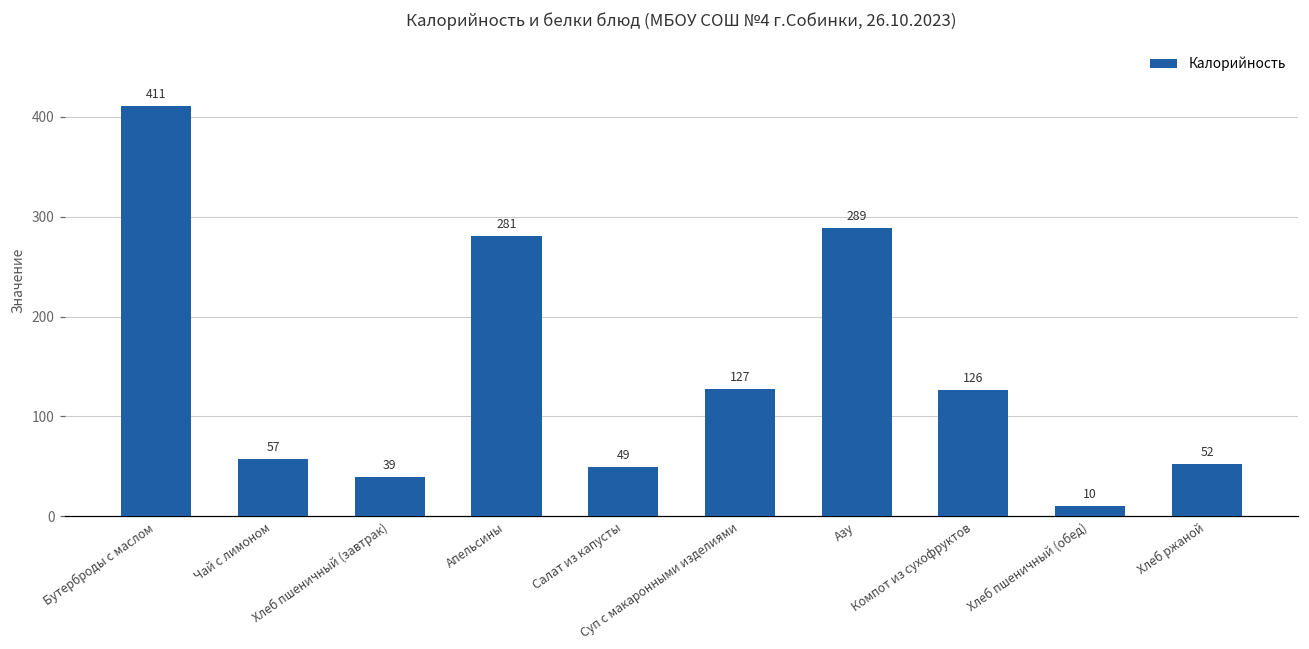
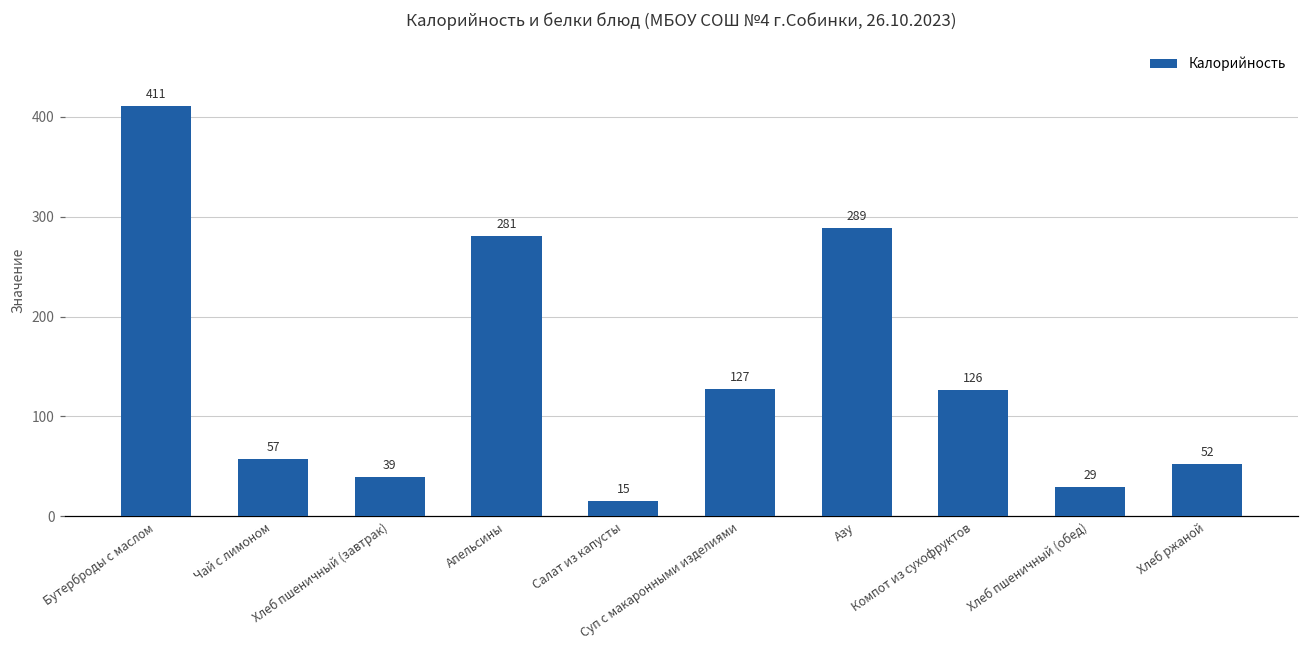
Салат из капусты: 49 -> 15
Хлеб пшеничный (обед): 10 -> 29
